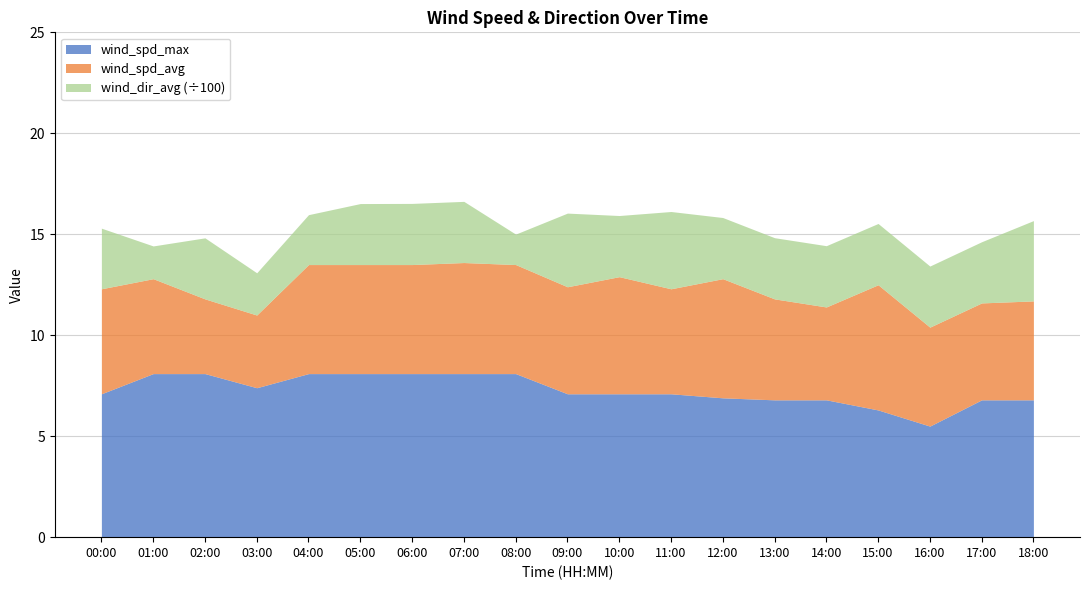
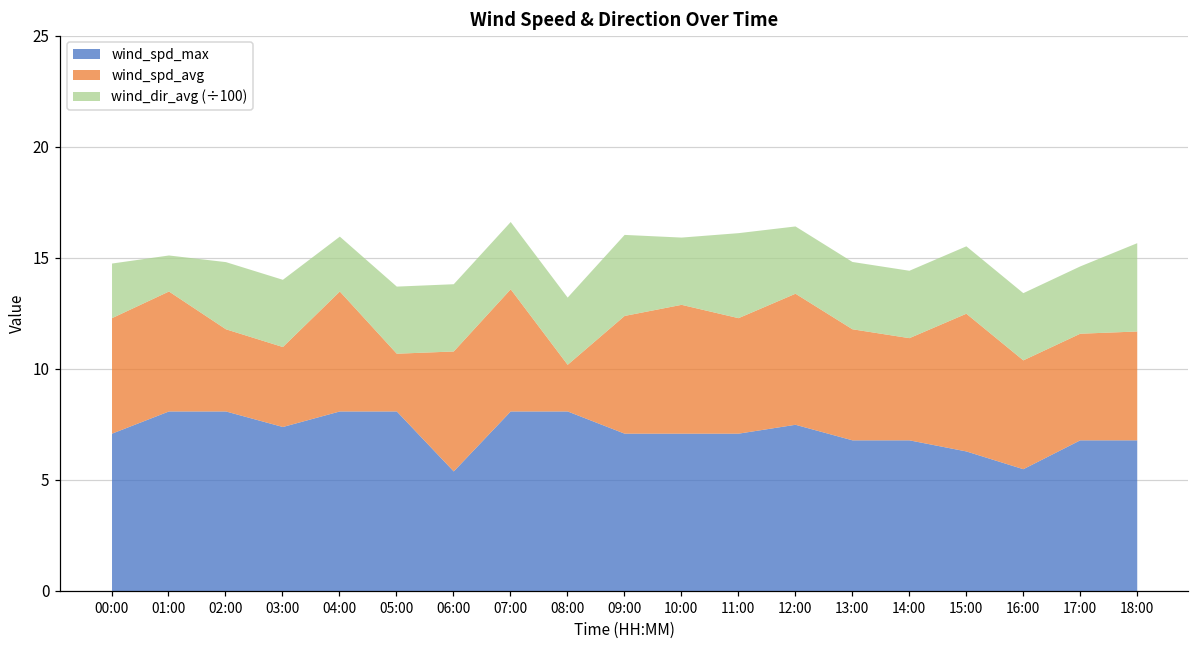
wind_dir_avg (÷100), 00:00: 3.0 -> 2.5
wind_spd_avg, 01:00: 4.7 -> 5.4
wind_dir_avg (÷100), 03:00: 2.1 -> 3.0
wind_spd_avg, 05:00: 5.4 -> 2.6
wind_spd_max, 06:00: 8.1 -> 5.4
wind_spd_avg, 08:00: 5.4 -> 2.1
wind_dir_avg (÷100), 08:00: 1.5 -> 3.0
wind_spd_max, 12:00: 6.9 -> 7.5
